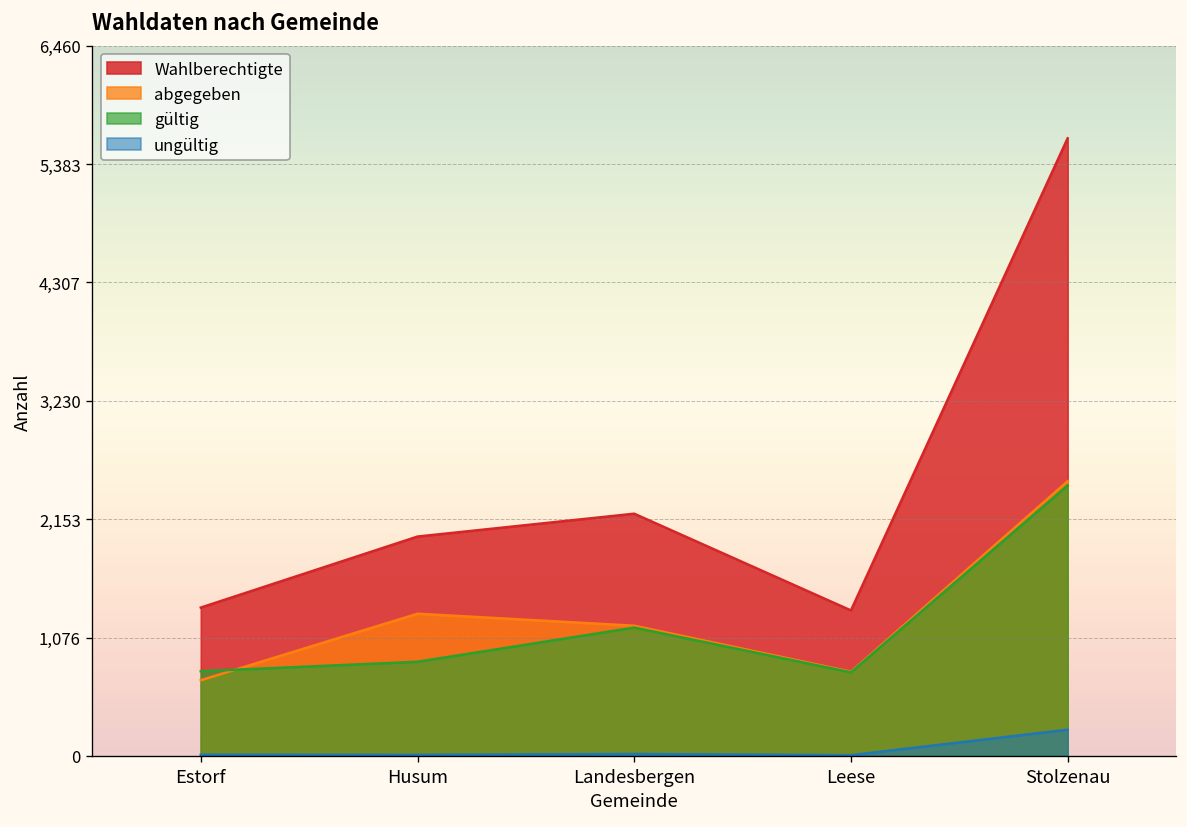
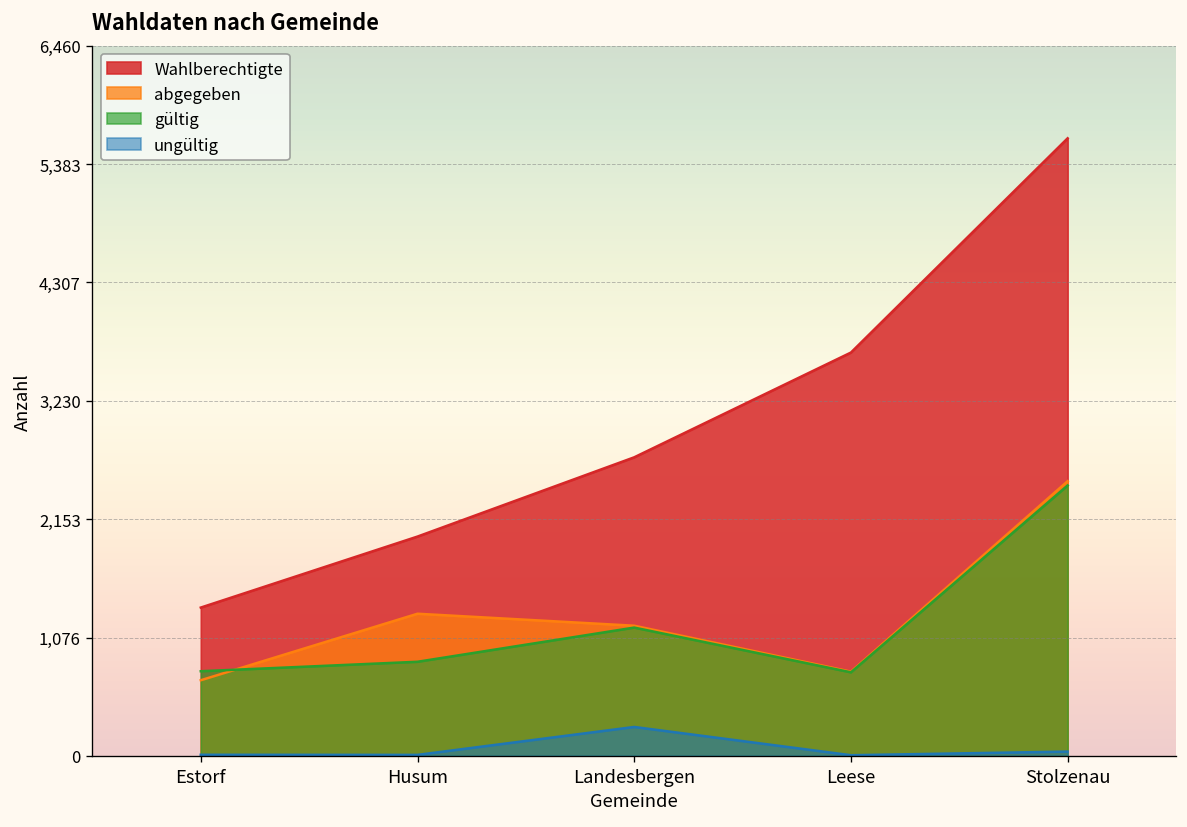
Wahlberechtigte, Landesbergen: 2,200 -> 2,700
ungültig, Landesbergen: 0 -> 300
Wahlberechtigte, Leese: 1,300 -> 3,700
ungültig, Stolzenau: 200 -> 0
